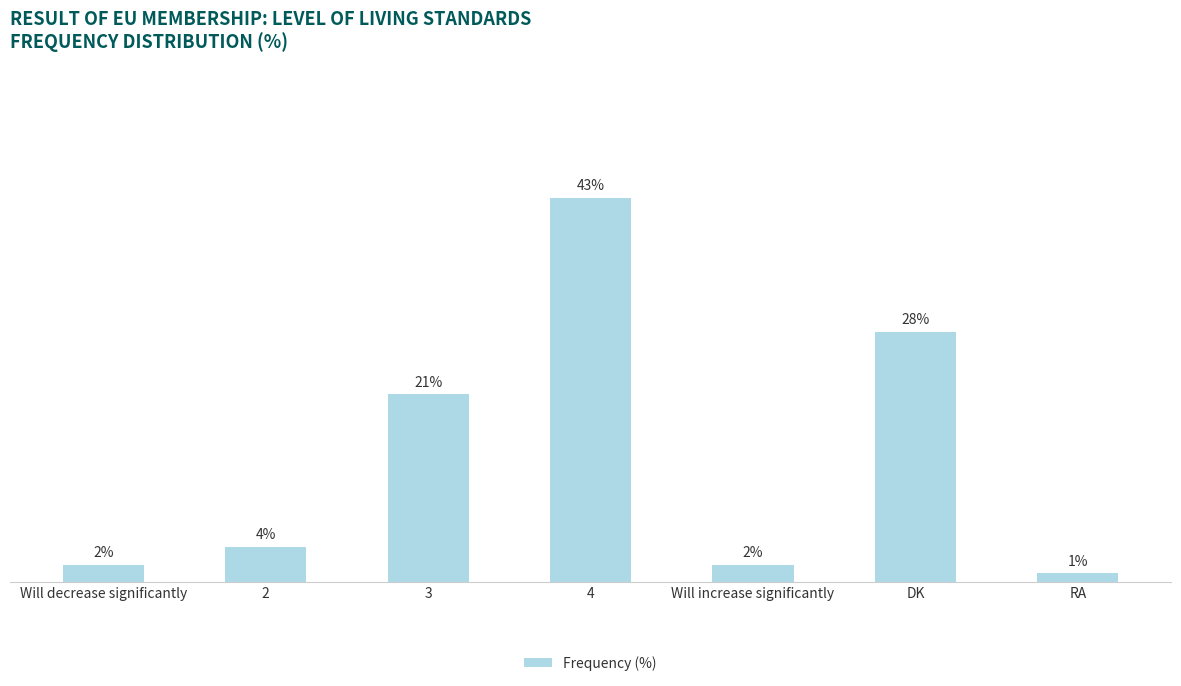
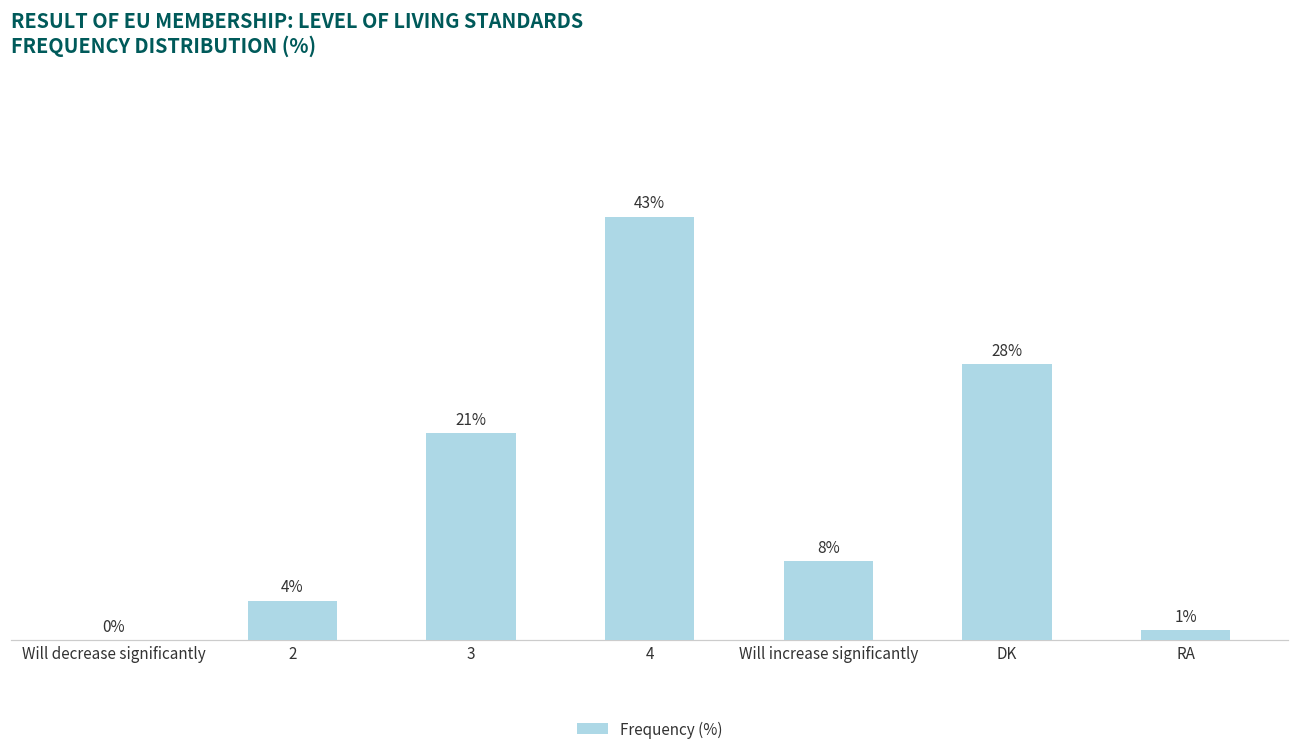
Will decrease significantly: 2% -> 0%
Will increase significantly: 2% -> 8%
